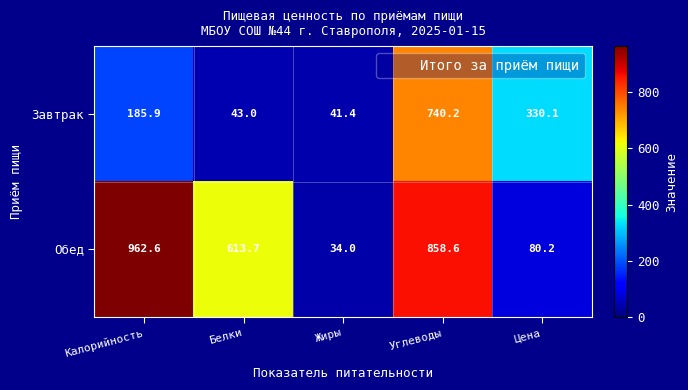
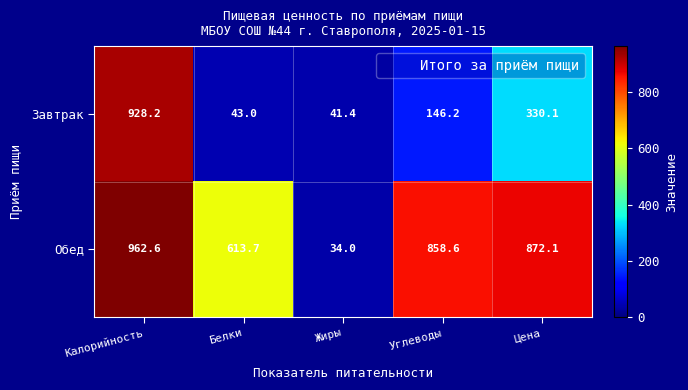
Завтрак, Калорийность: 185.9 -> 928.2
Завтрак, Углеводы: 740.2 -> 146.2
Обед, Цена: 80.2 -> 872.1
